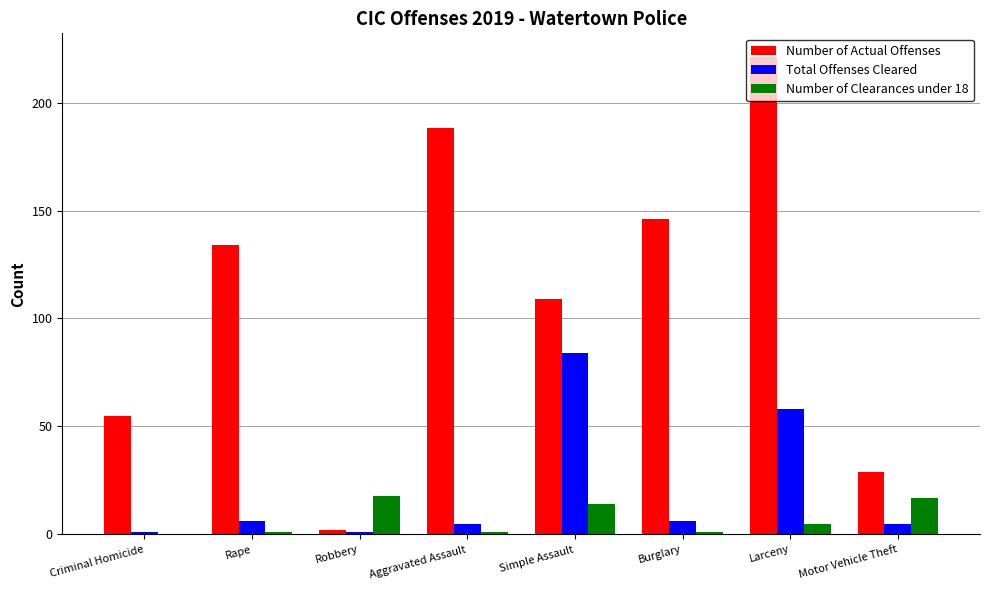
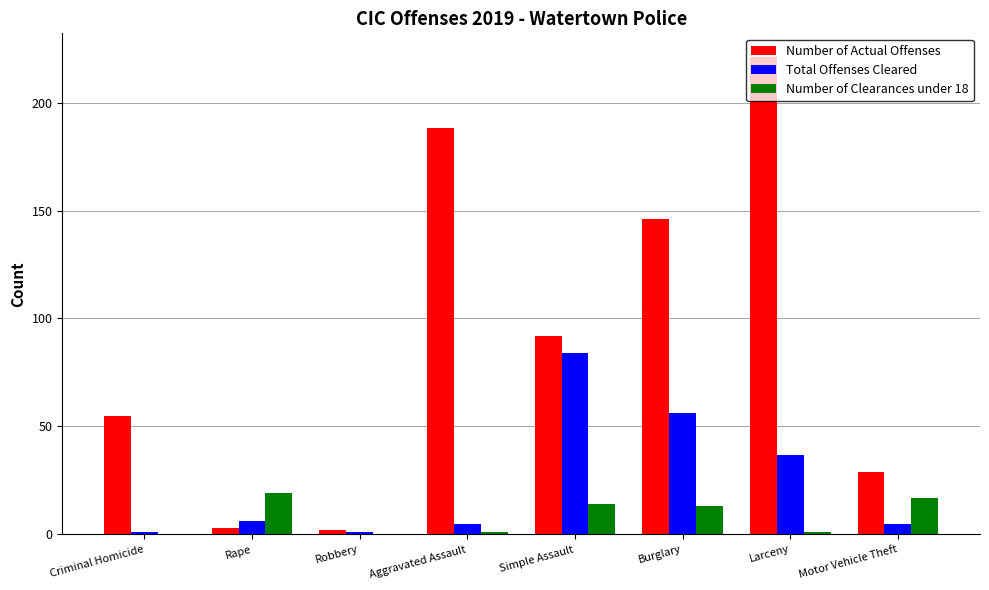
Number of Actual Offenses, Rape: 134 -> 3
Number of Clearances under 18, Rape: 1 -> 19
Number of Clearances under 18, Robbery: 18 -> 0
Number of Actual Offenses, Simple Assault: 109 -> 92
Total Offenses Cleared, Burglary: 6 -> 56
Number of Clearances under 18, Burglary: 1 -> 13
Total Offenses Cleared, Larceny: 58 -> 37
Number of Clearances under 18, Larceny: 5 -> 1
